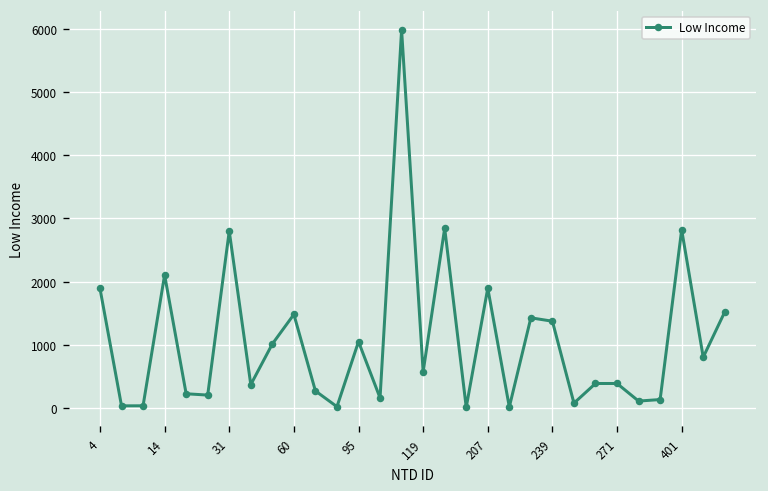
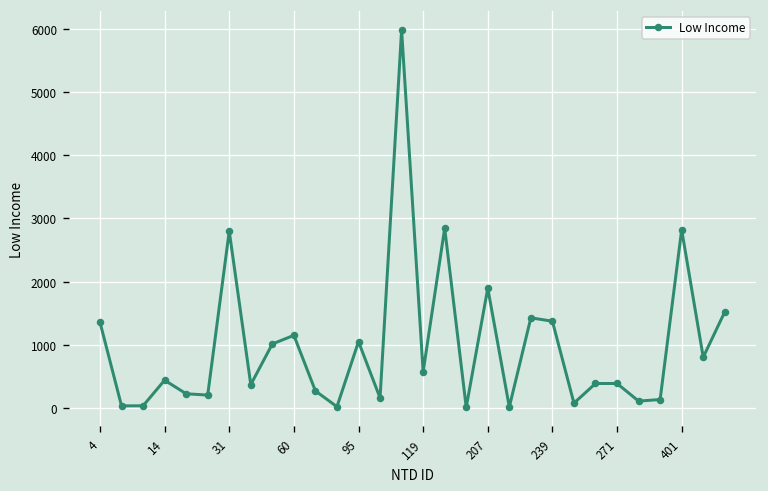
4: 1900 -> 1400
14: 2100 -> 400
60: 1500 -> 1100
